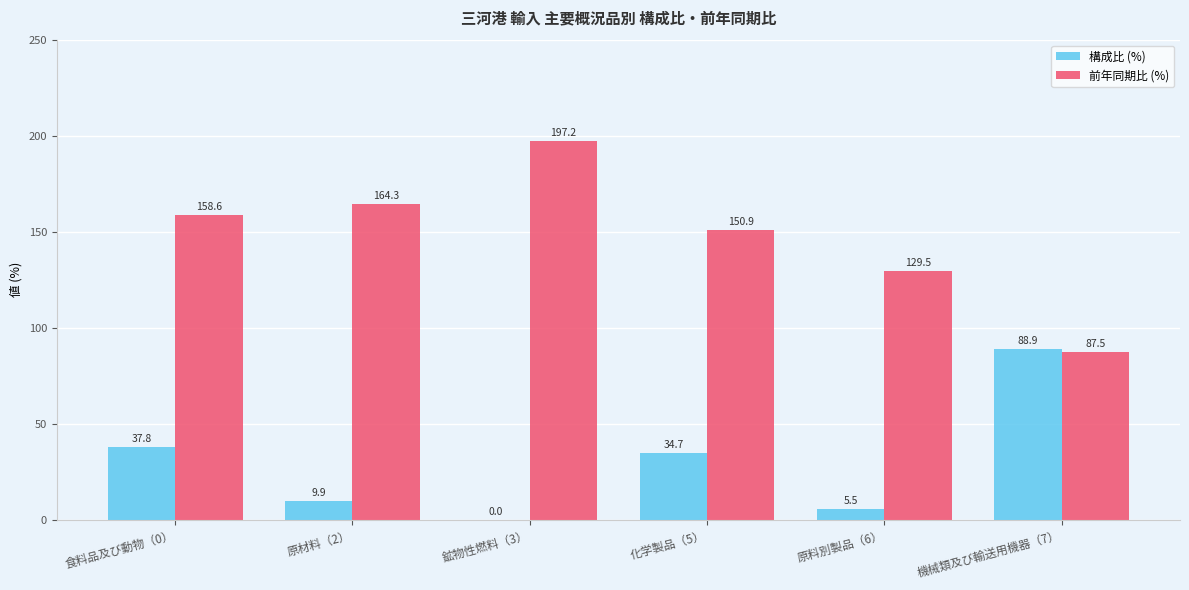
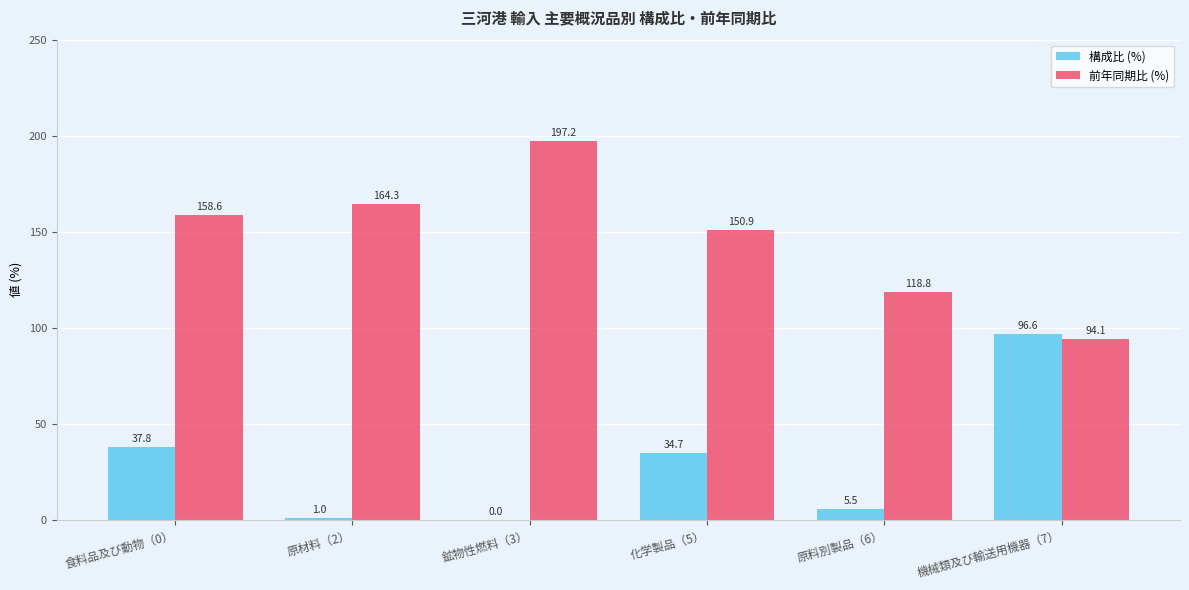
構成比 (%), 原材料（2）: 9.9 -> 1.0
前年同期比 (%), 原料別製品（6）: 129.5 -> 118.8
構成比 (%), 機械類及び輸送用機器（7）: 88.9 -> 96.6
前年同期比 (%), 機械類及び輸送用機器（7）: 87.5 -> 94.1
